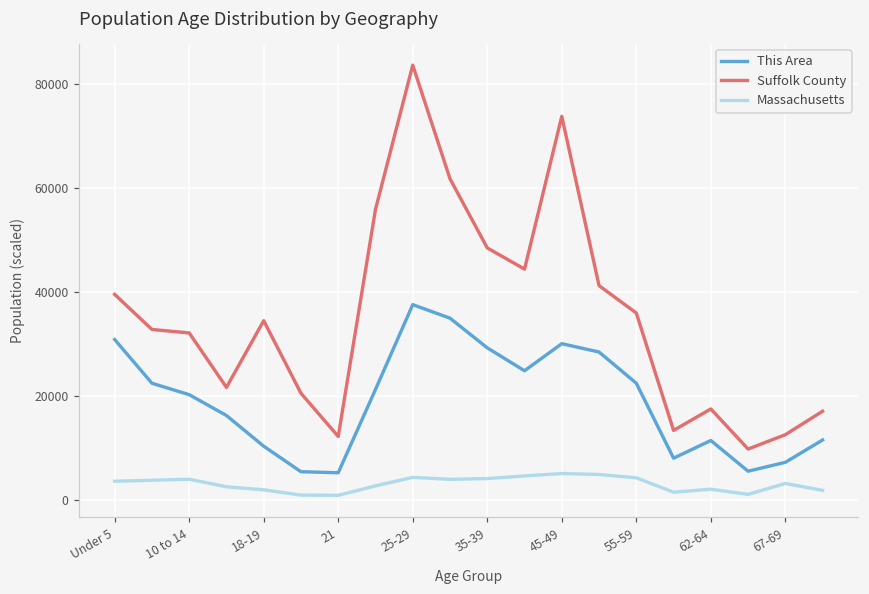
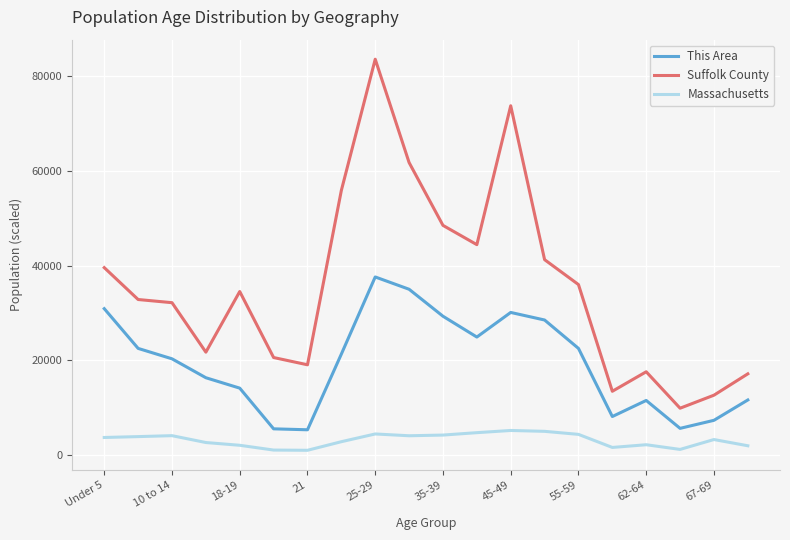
This Area, 18-19: 10000 -> 14000
Suffolk County, 21: 12000 -> 19000
